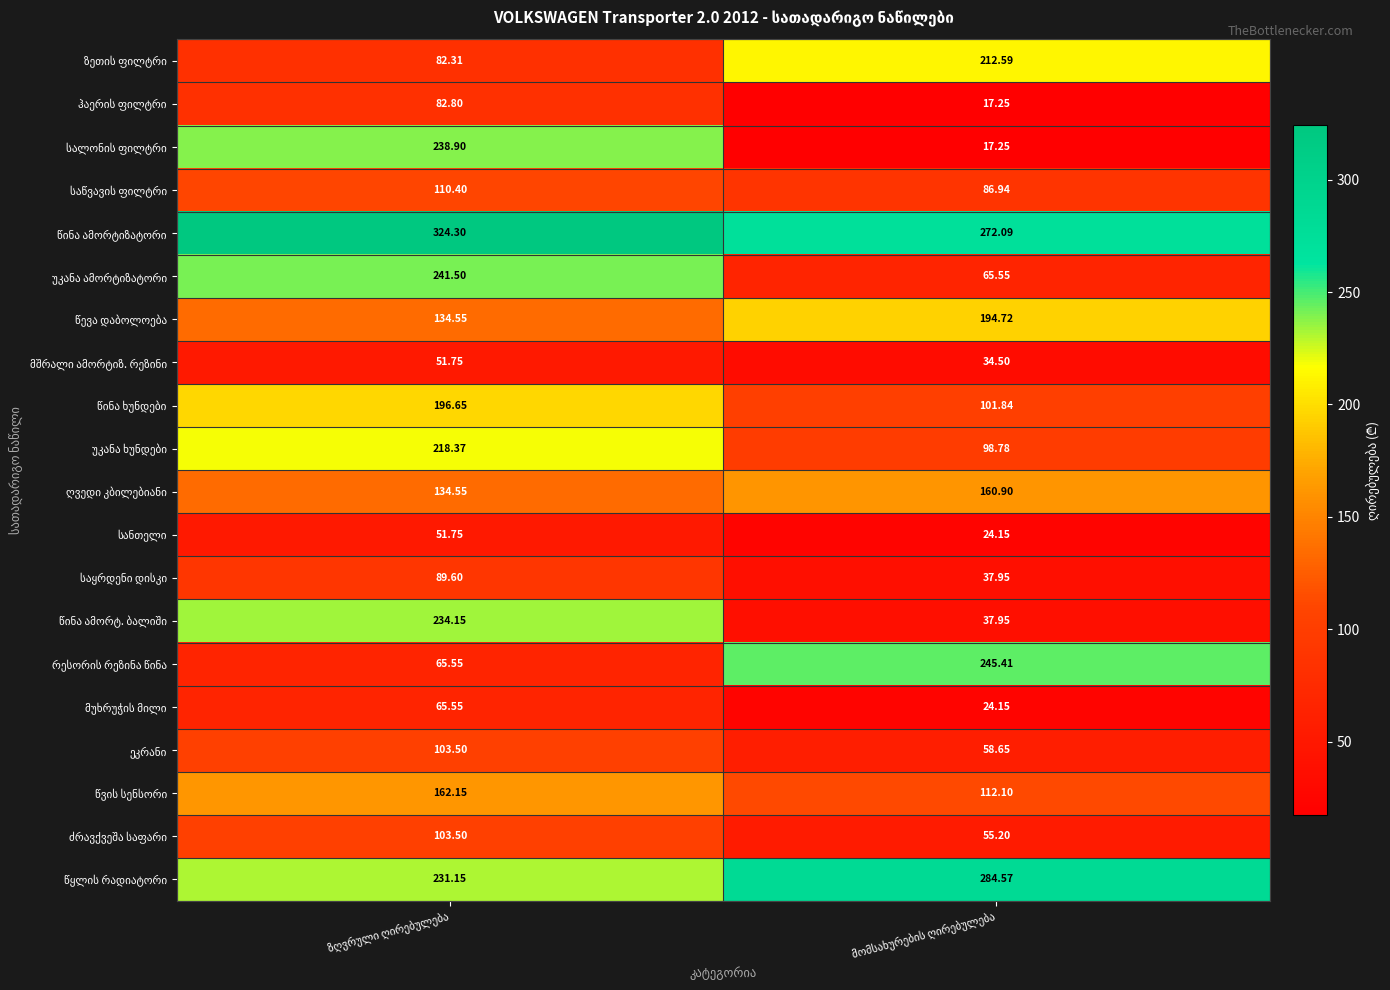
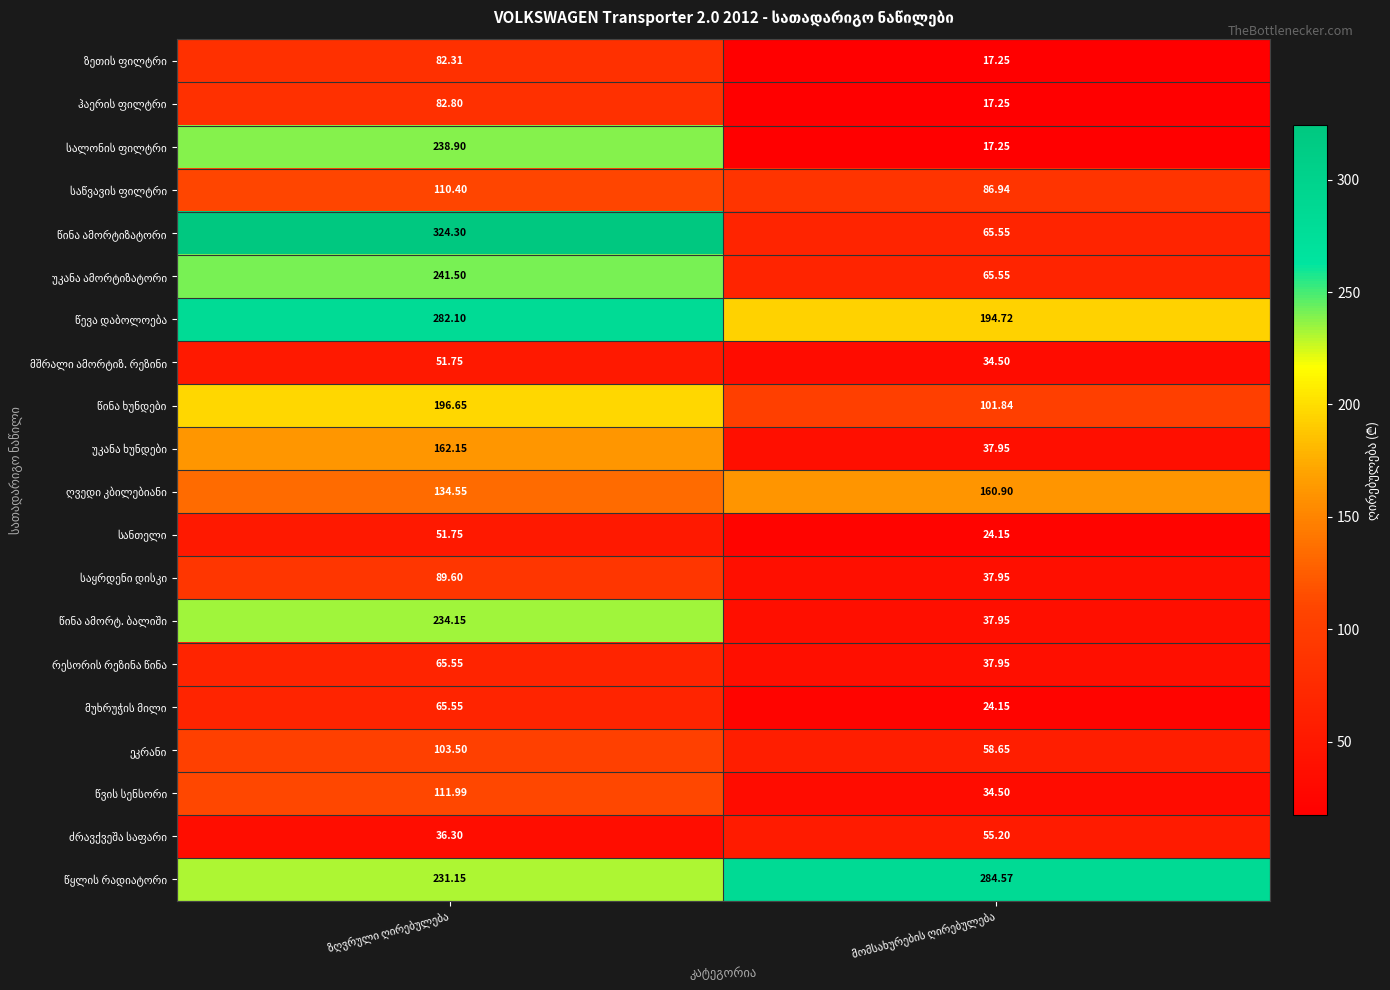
ზეთის ფილტრი, მომსახურების ღირებულება: 212.59 -> 17.25
წინა ამორტიზატორი, მომსახურების ღირებულება: 272.09 -> 65.55
წევა დაბოლოება, ზღვრული ღირებულება: 134.55 -> 282.10
უკანა ხუნდები, ზღვრული ღირებულება: 218.37 -> 162.15
უკანა ხუნდები, მომსახურების ღირებულება: 98.78 -> 37.95
რესორის რეზინა წინა, მომსახურების ღირებულება: 245.41 -> 37.95
წვის სენსორი, ზღვრული ღირებულება: 162.15 -> 111.99
წვის სენსორი, მომსახურების ღირებულება: 112.10 -> 34.50
ძრავქვეშა საფარი, ზღვრული ღირებულება: 103.50 -> 36.30
